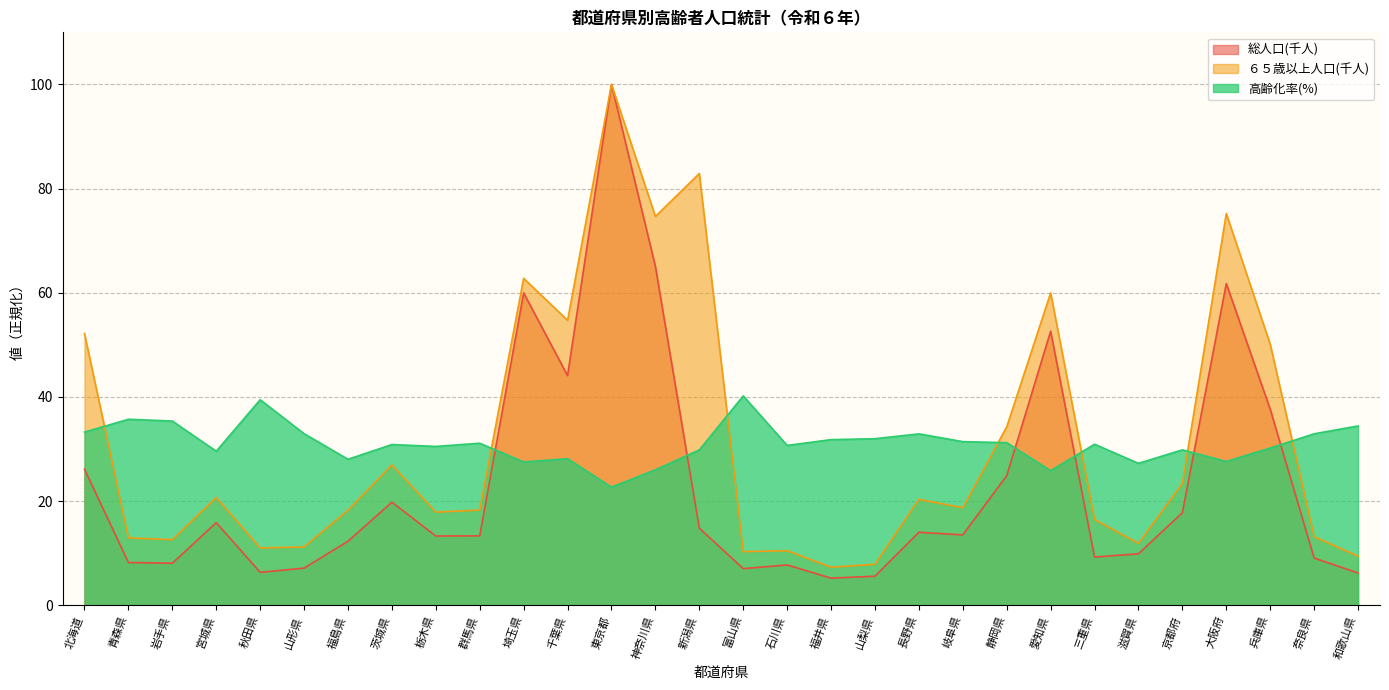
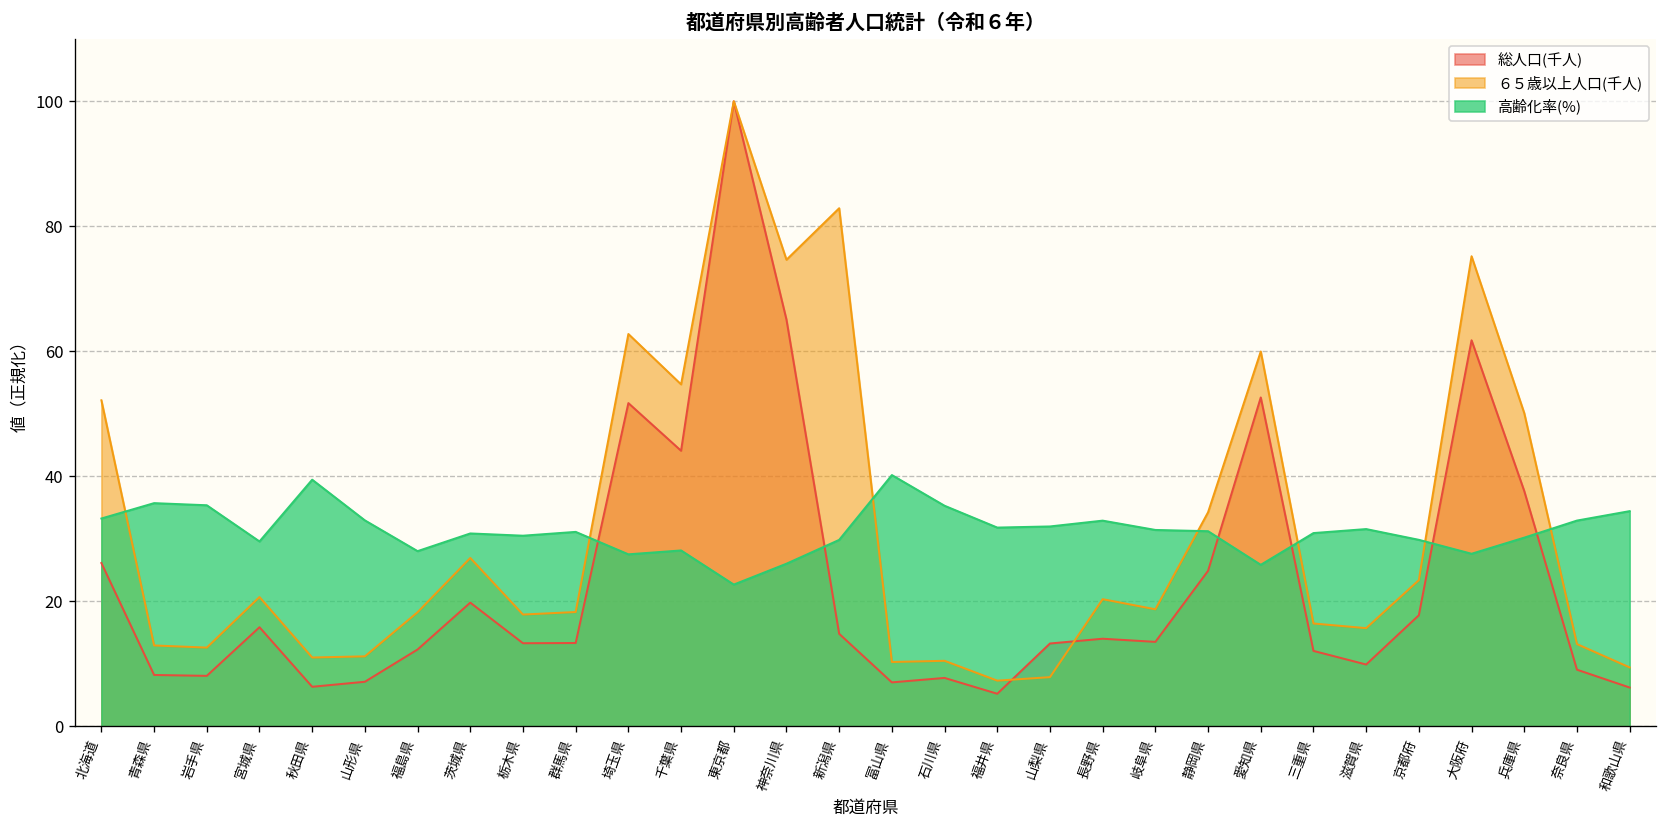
総人口(千人), 埼玉県: 60 -> 52
高齢化率(%), 石川県: 31 -> 35
総人口(千人), 山梨県: 6 -> 13
総人口(千人), 三重県: 9 -> 12
６５歳以上人口(千人), 滋賀県: 12 -> 16
高齢化率(%), 滋賀県: 27 -> 32
